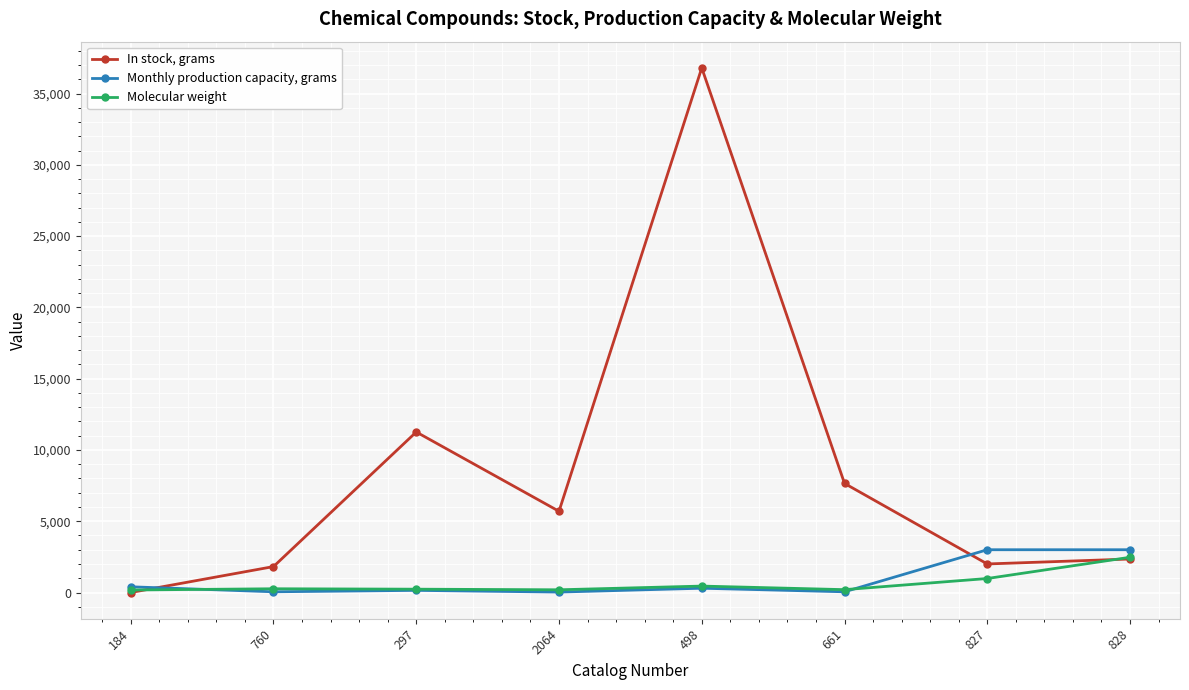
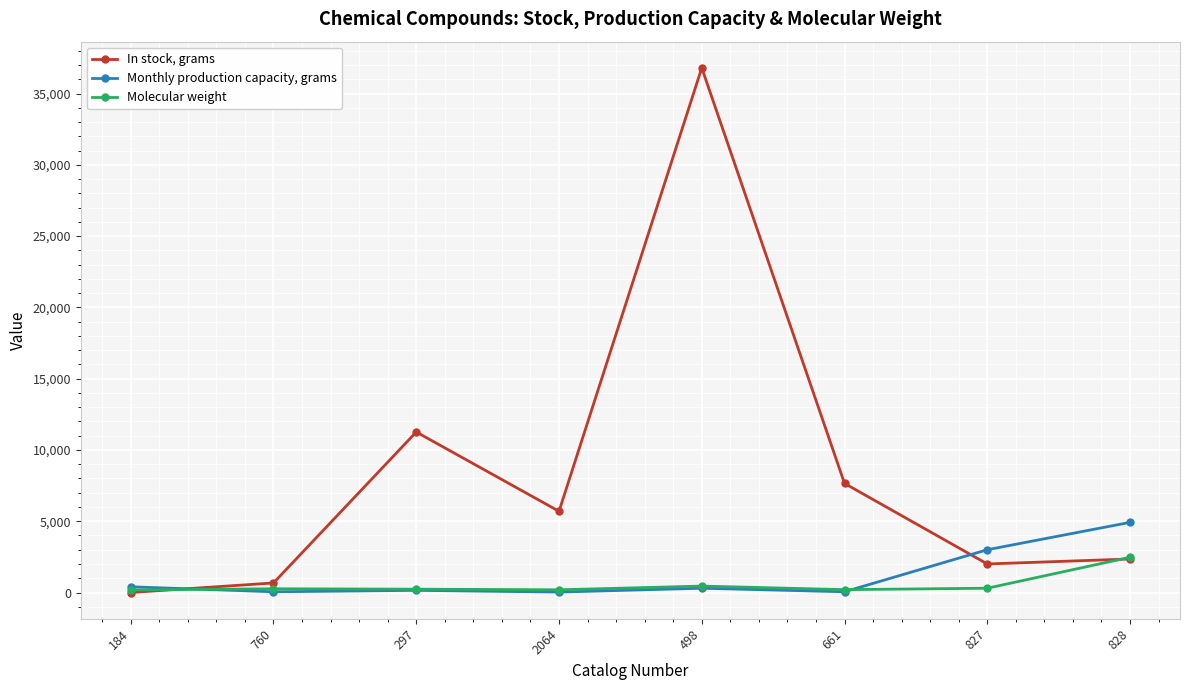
In stock, grams, 760: 1,800 -> 700
Molecular weight, 827: 1,000 -> 300
Monthly production capacity, grams, 828: 3,000 -> 4,900
